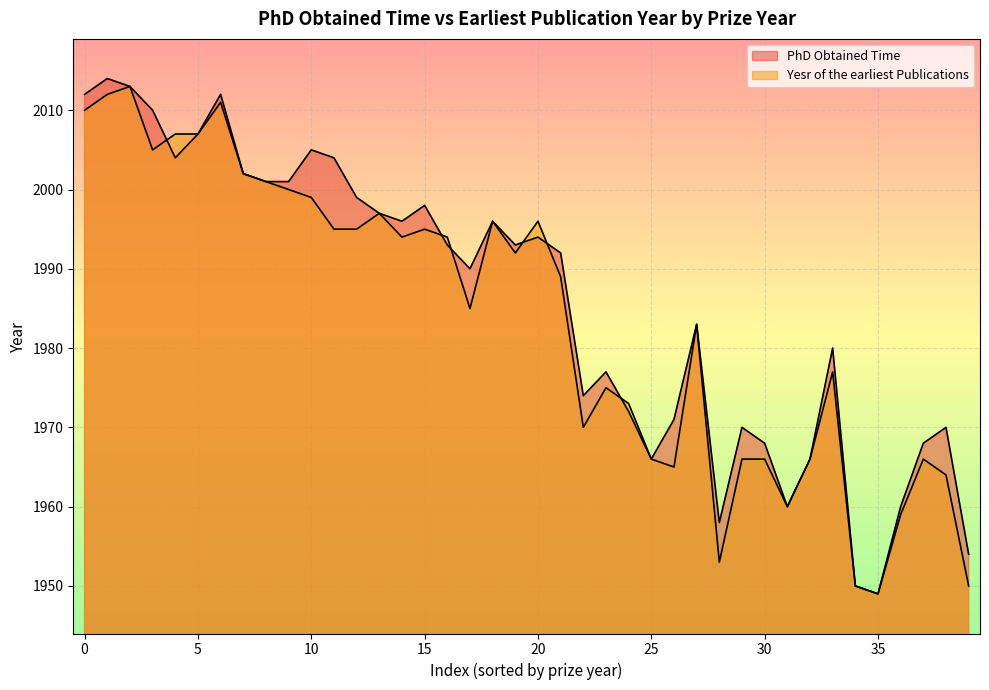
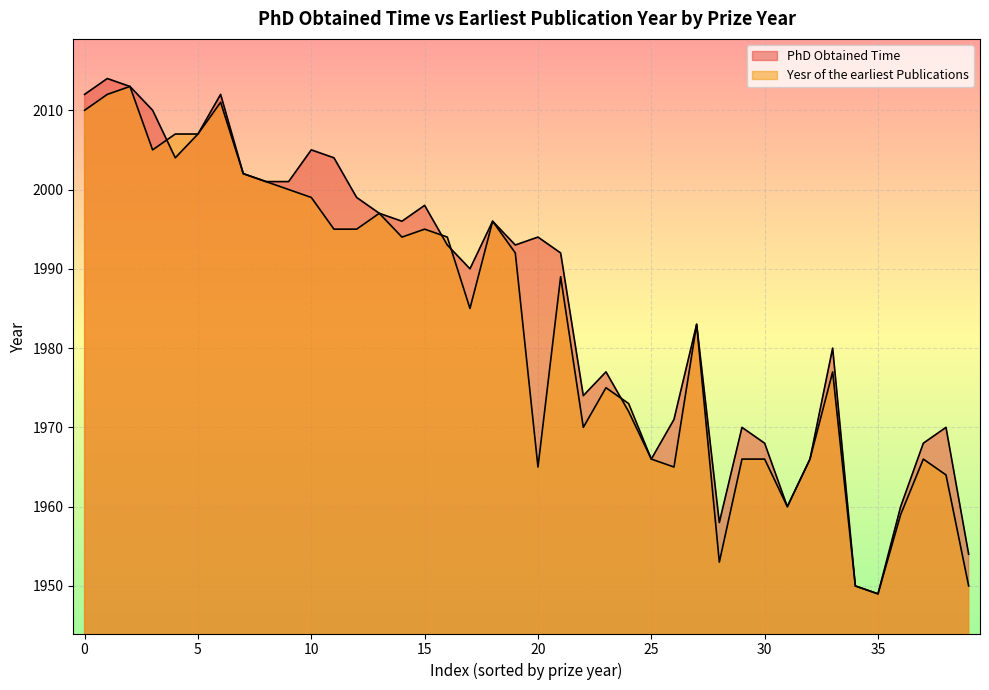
Yesr of the earliest Publications, 20: 1996 -> 1965
